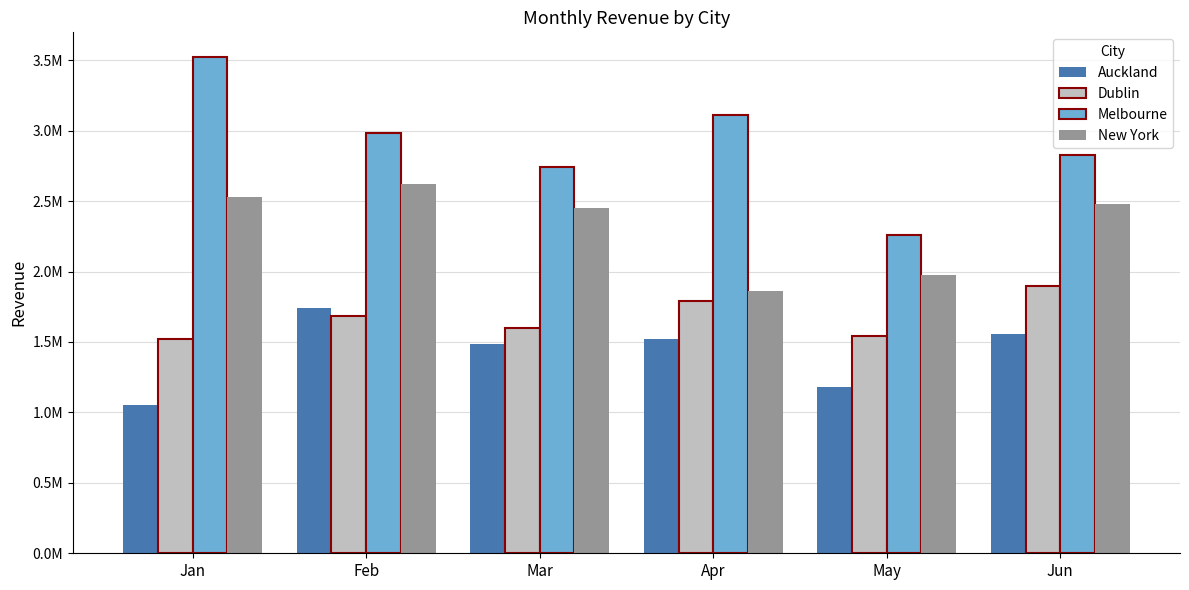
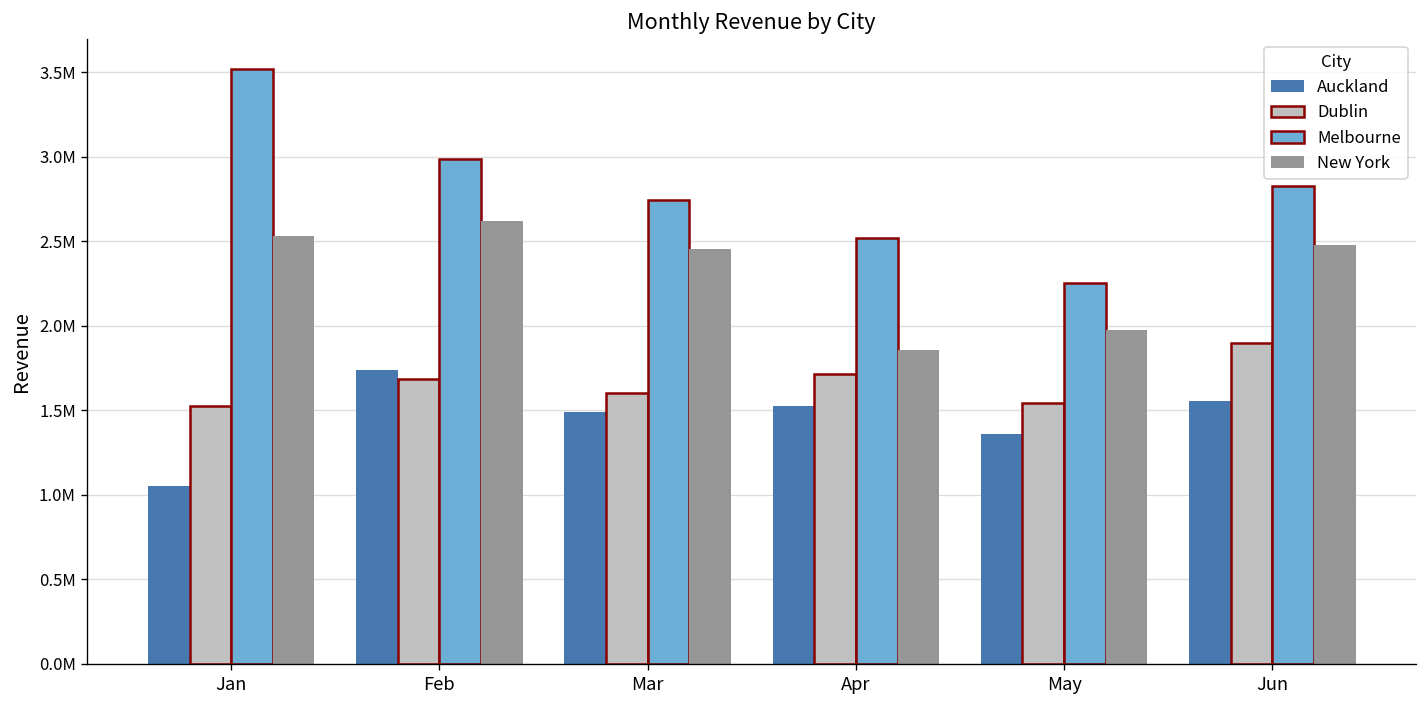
Dublin, Apr: 1790000 -> 1710000
Melbourne, Apr: 3110000 -> 2520000
Auckland, May: 1180000 -> 1360000
